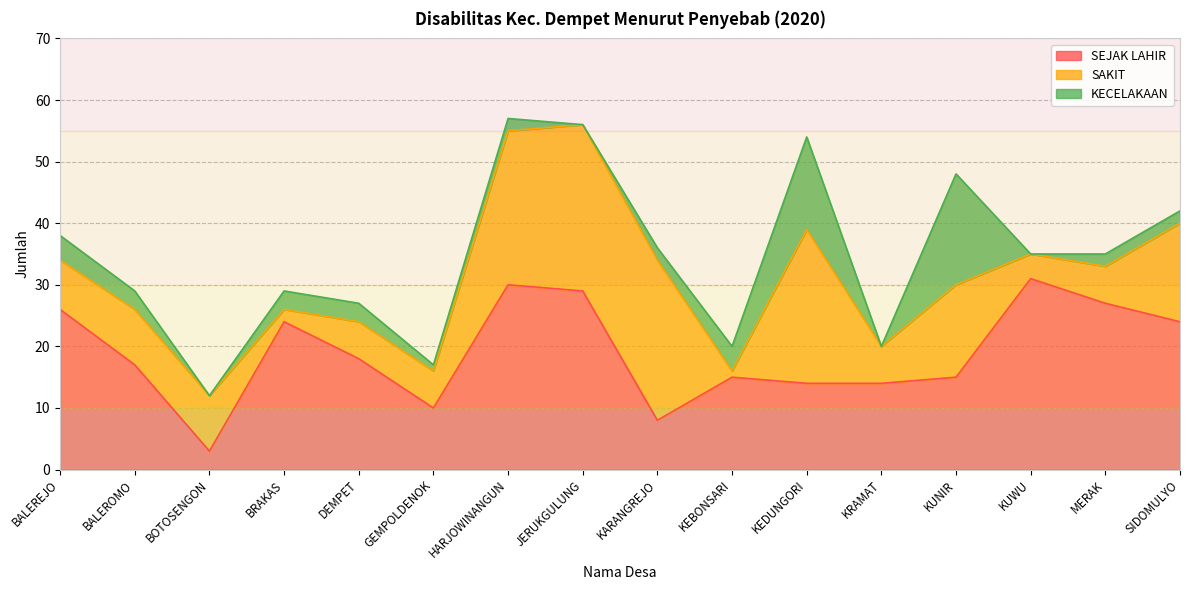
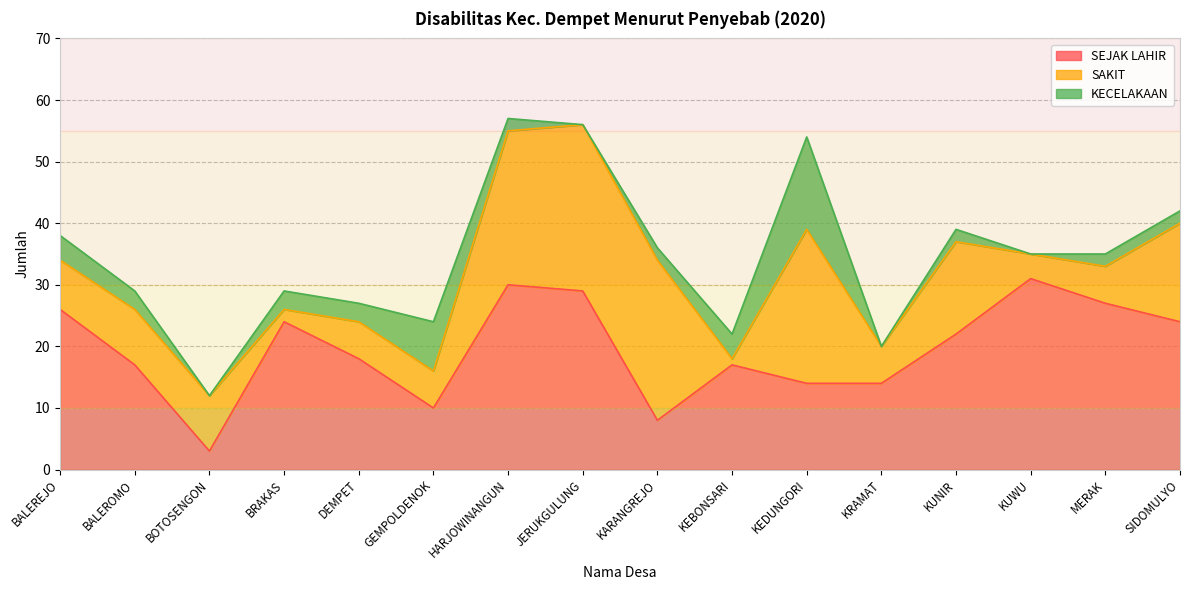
KECELAKAAN, GEMPOLDENOK: 1 -> 8
SEJAK LAHIR, KEBONSARI: 15 -> 17
SEJAK LAHIR, KUNIR: 15 -> 22
KECELAKAAN, KUNIR: 18 -> 2
